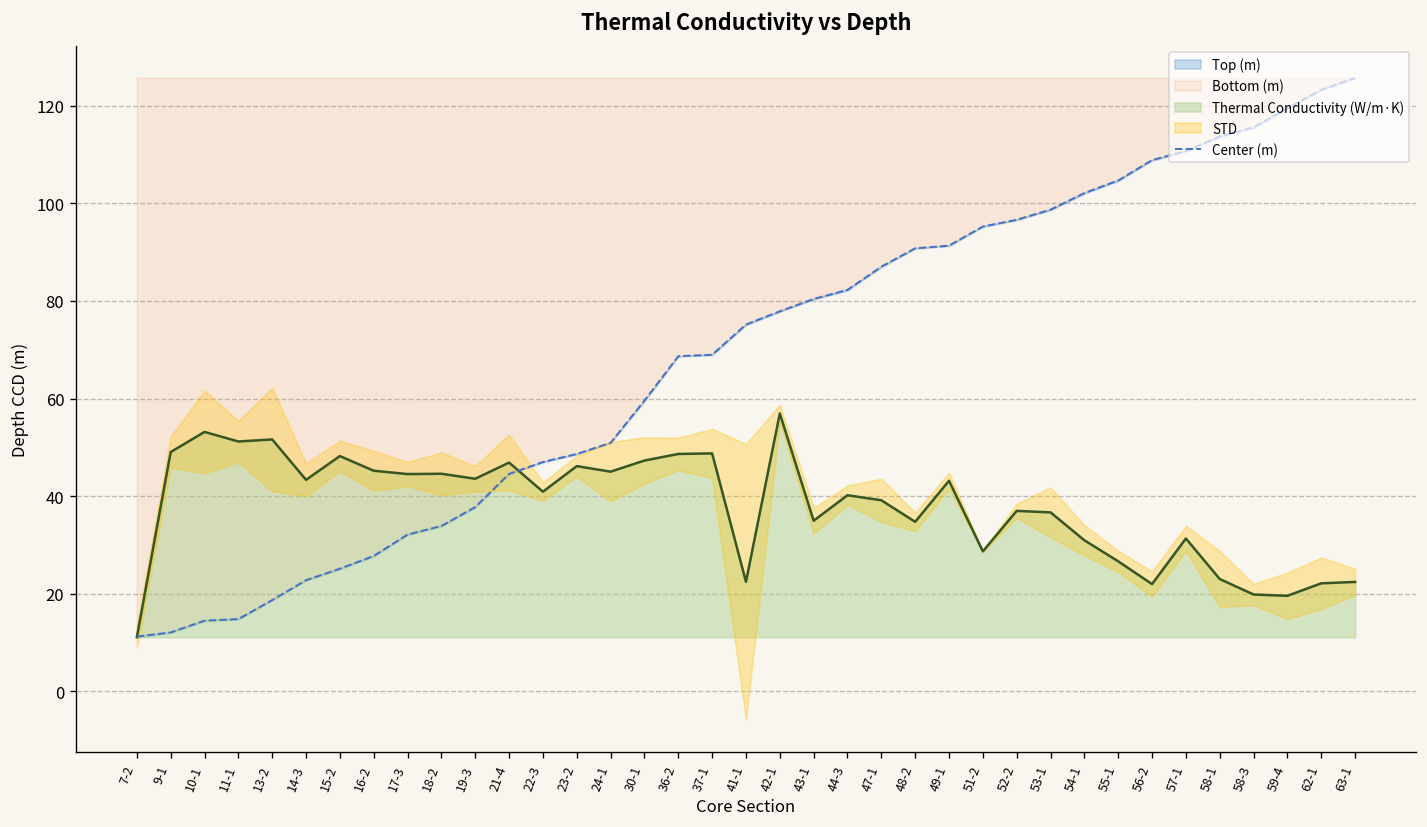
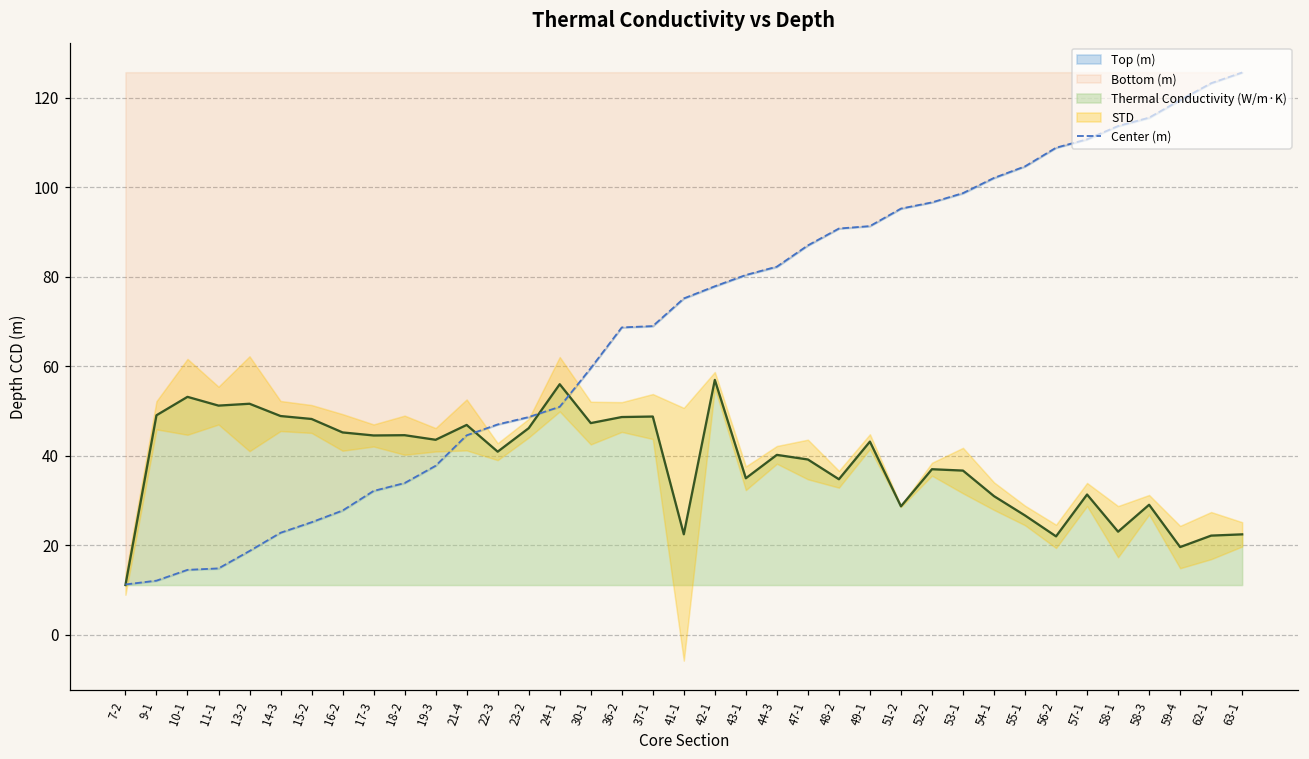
Thermal Conductivity (W/m·K), 14-3: 43 -> 49
Thermal Conductivity (W/m·K), 24-1: 45 -> 56
Thermal Conductivity (W/m·K), 58-3: 20 -> 29
